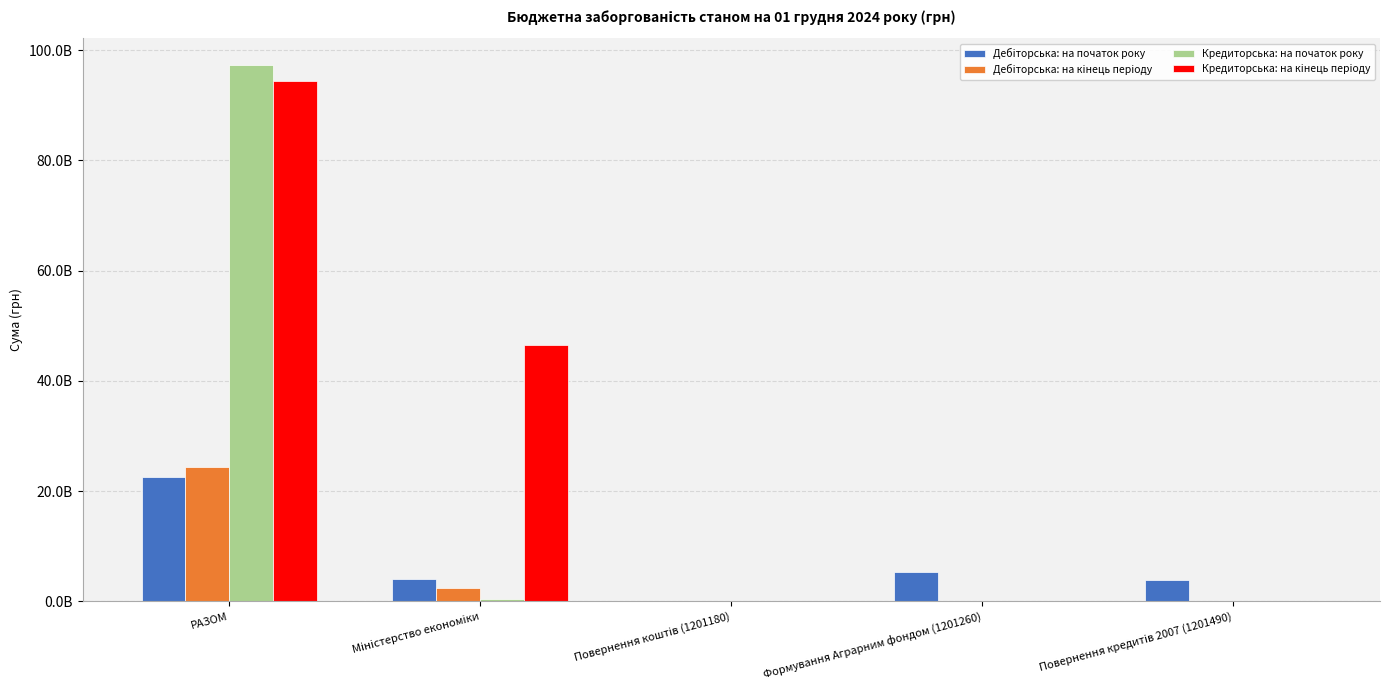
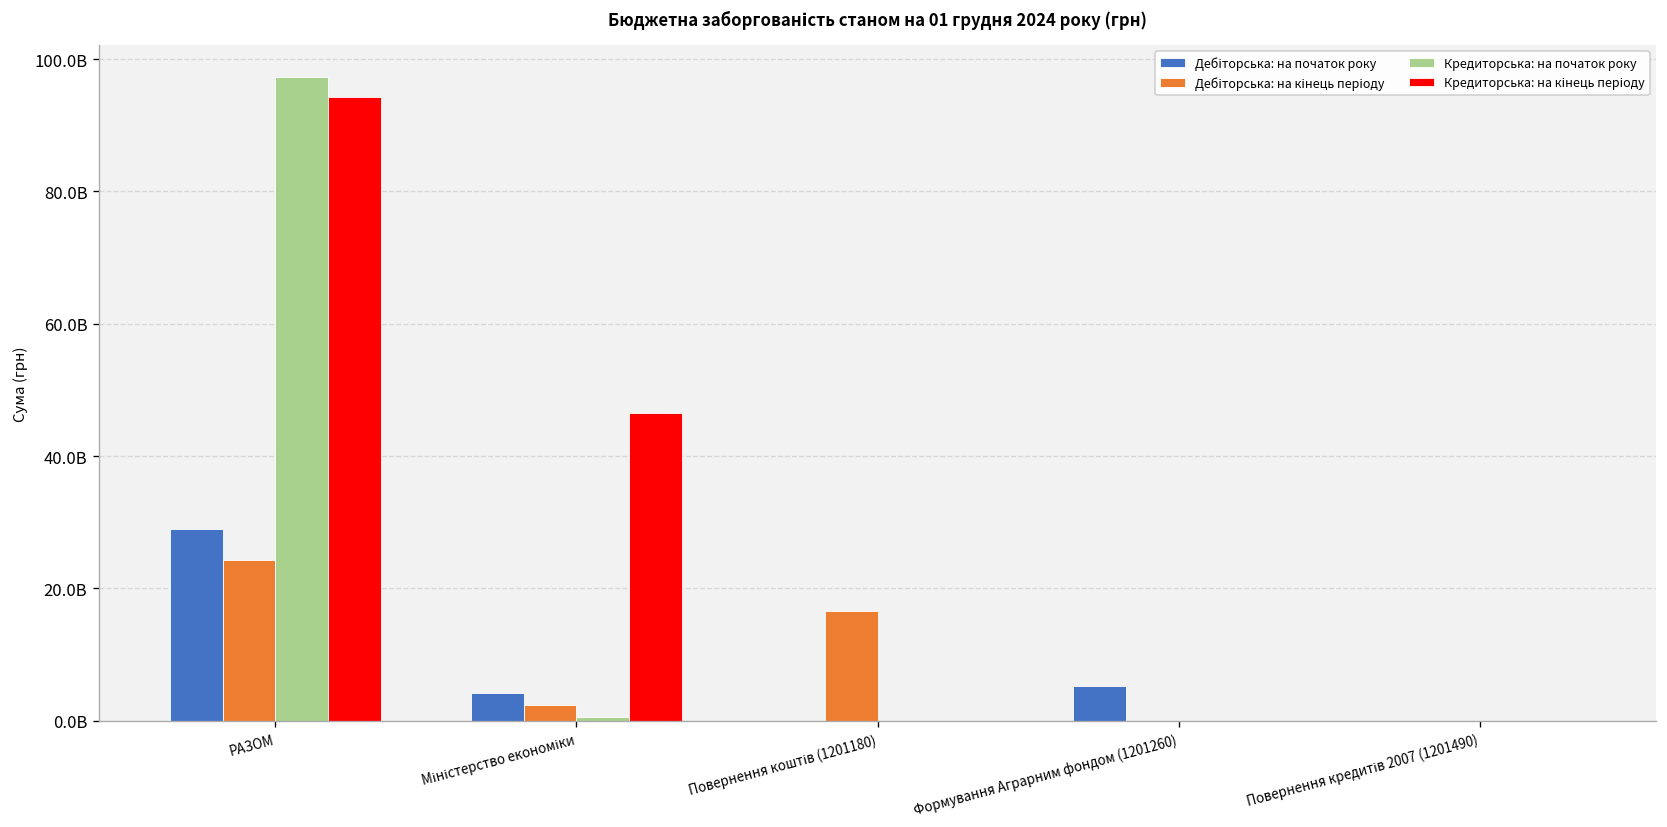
Дебіторська: на початок року, РАЗОМ: 23000000000 -> 29000000000
Дебіторська: на кінець періоду, Повернення коштів (1201180): 0 -> 17000000000
Дебіторська: на початок року, Повернення кредитів 2007 (1201490): 4000000000 -> 0
